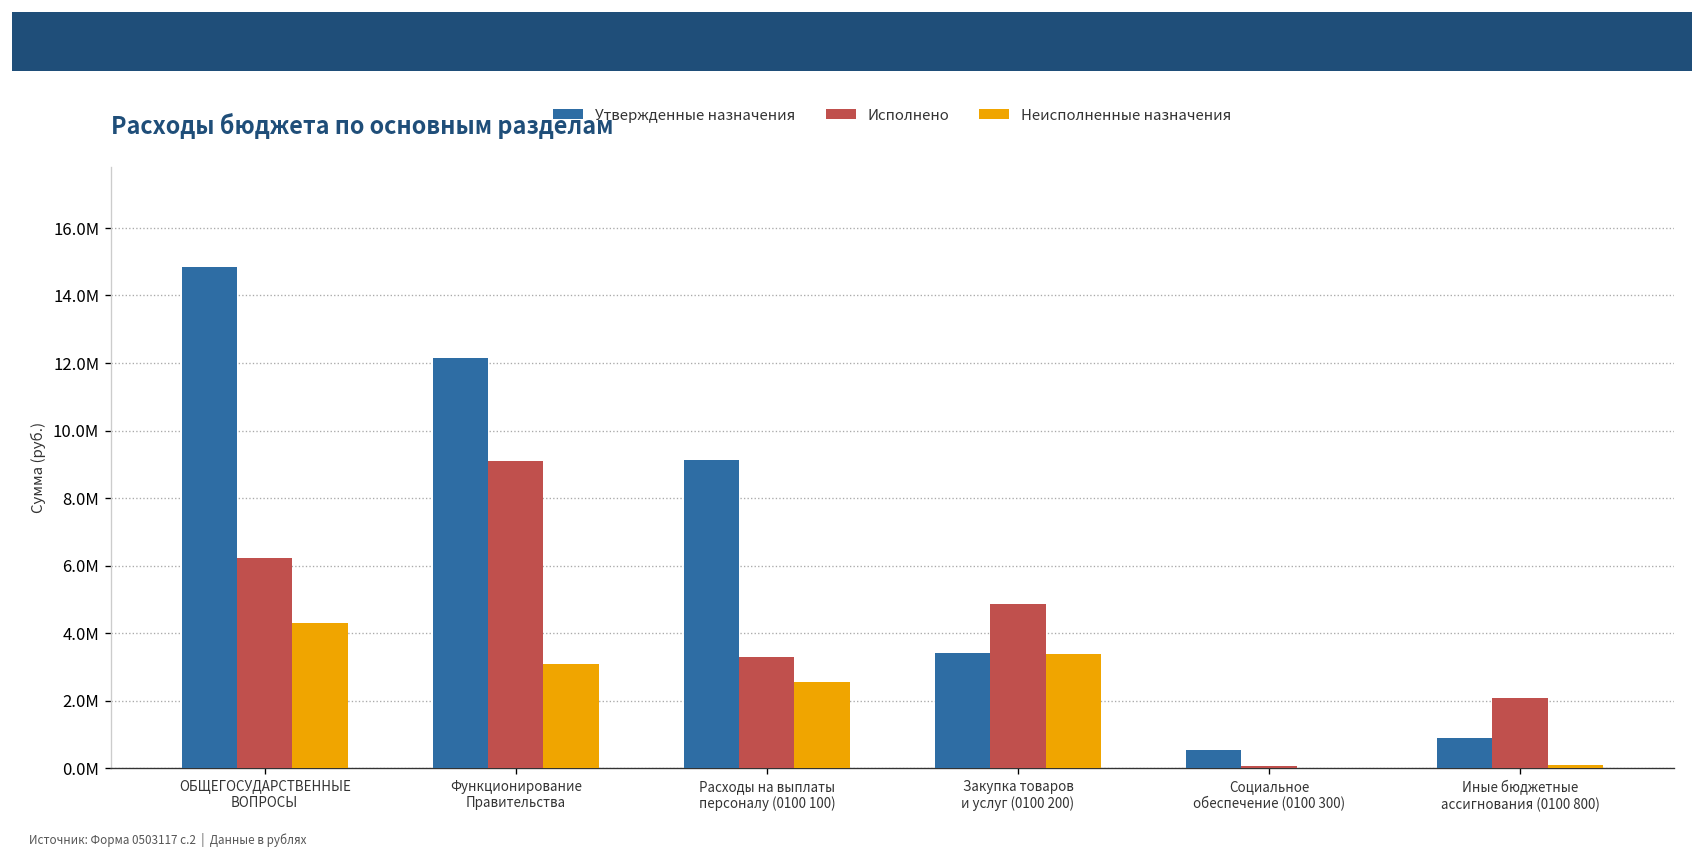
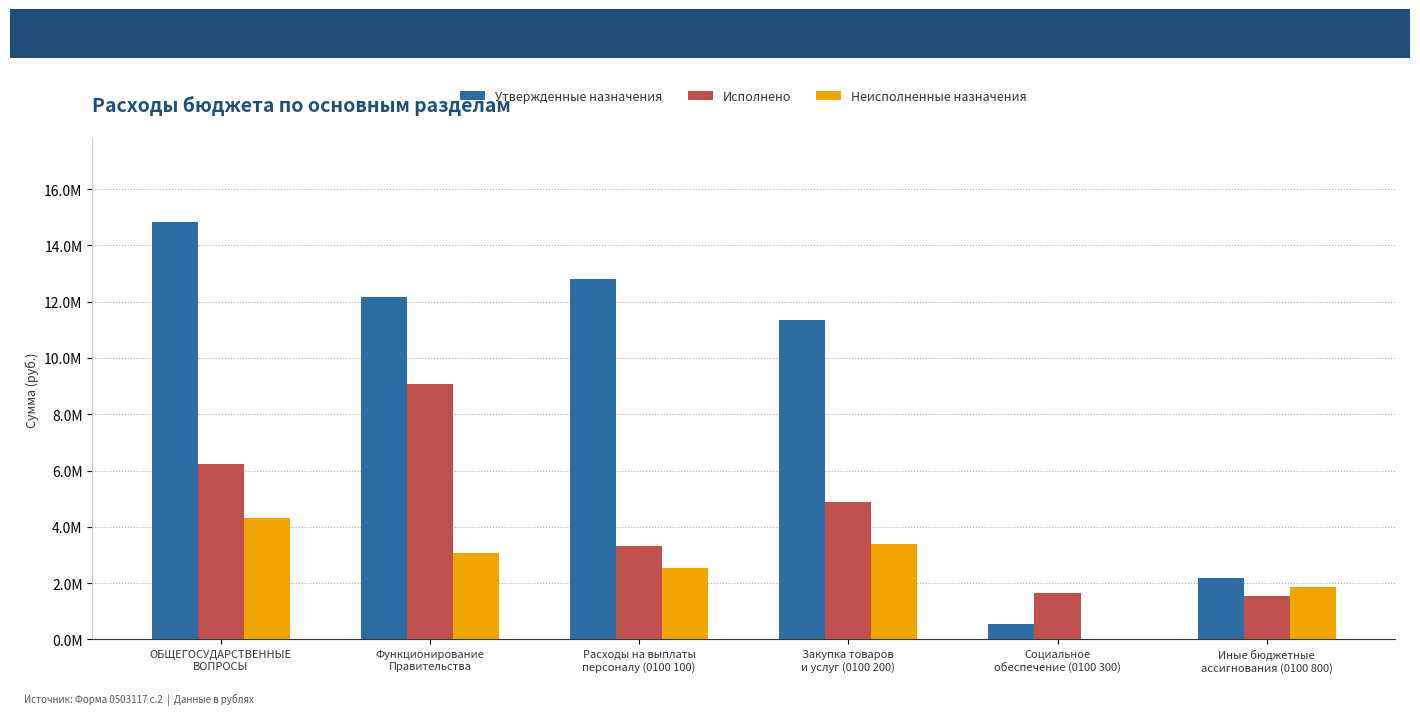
Утвержденные назначения, Расходы на выплаты персоналу (0100 100): 9100000 -> 12800000
Утвержденные назначения, Закупка товаров и услуг (0100 200): 3400000 -> 11300000
Исполнено, Социальное обеспечение (0100 300): 100000 -> 1700000
Утвержденные назначения, Иные бюджетные ассигнования (0100 800): 900000 -> 2200000
Исполнено, Иные бюджетные ассигнования (0100 800): 2100000 -> 1500000
Неисполненные назначения, Иные бюджетные ассигнования (0100 800): 100000 -> 1900000
